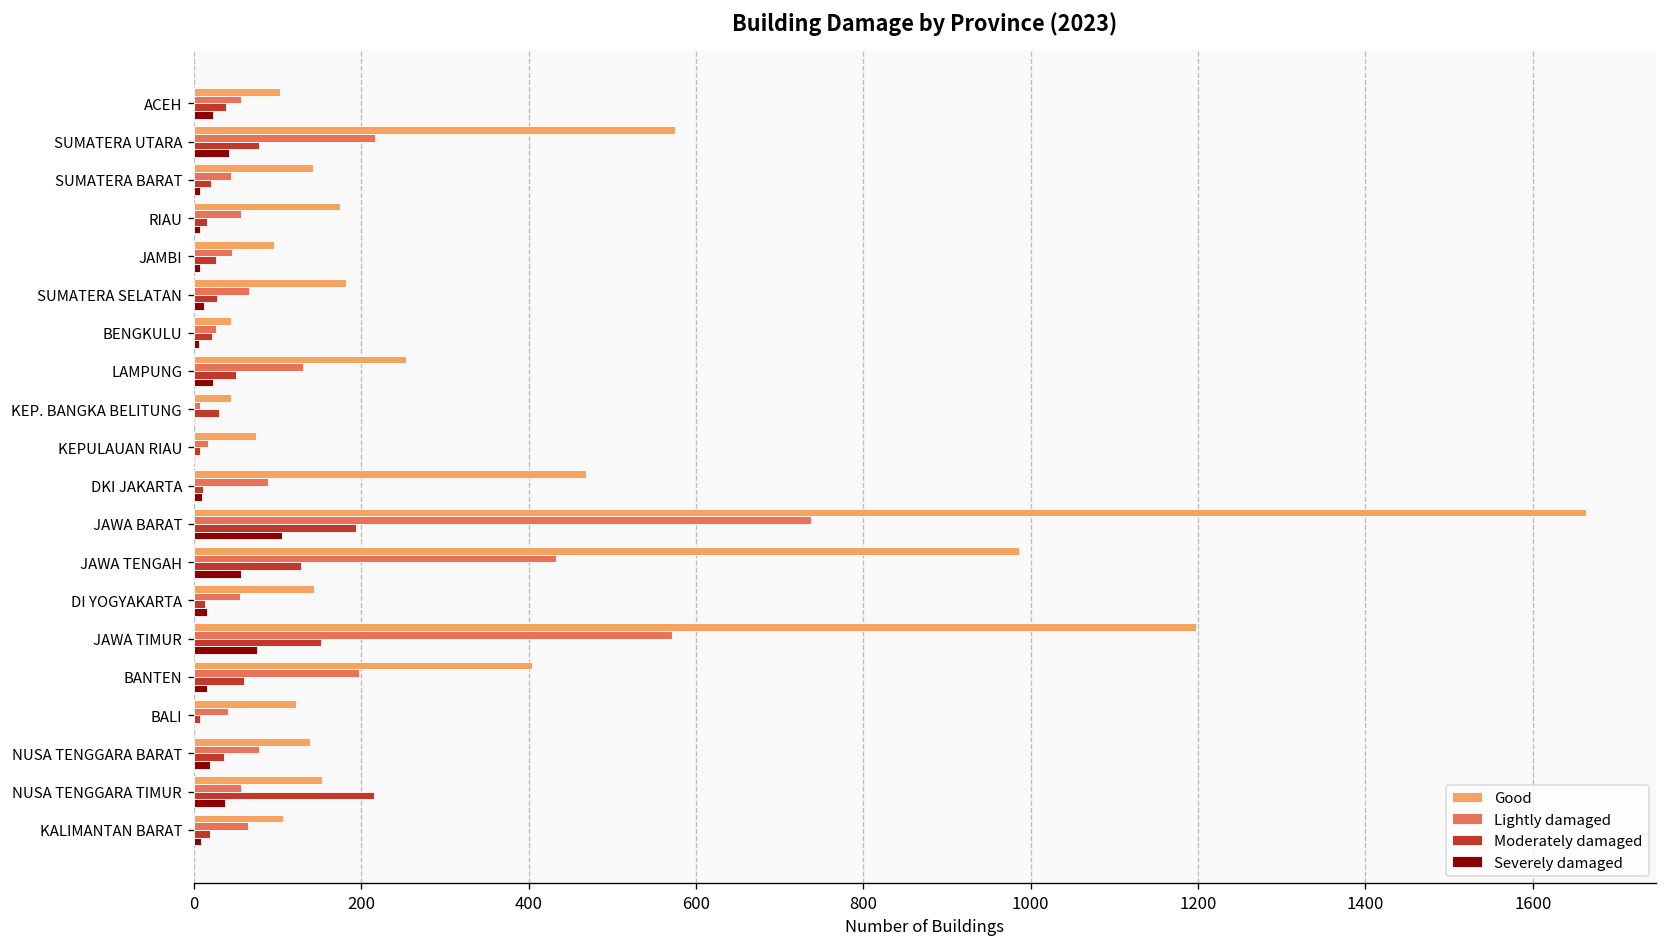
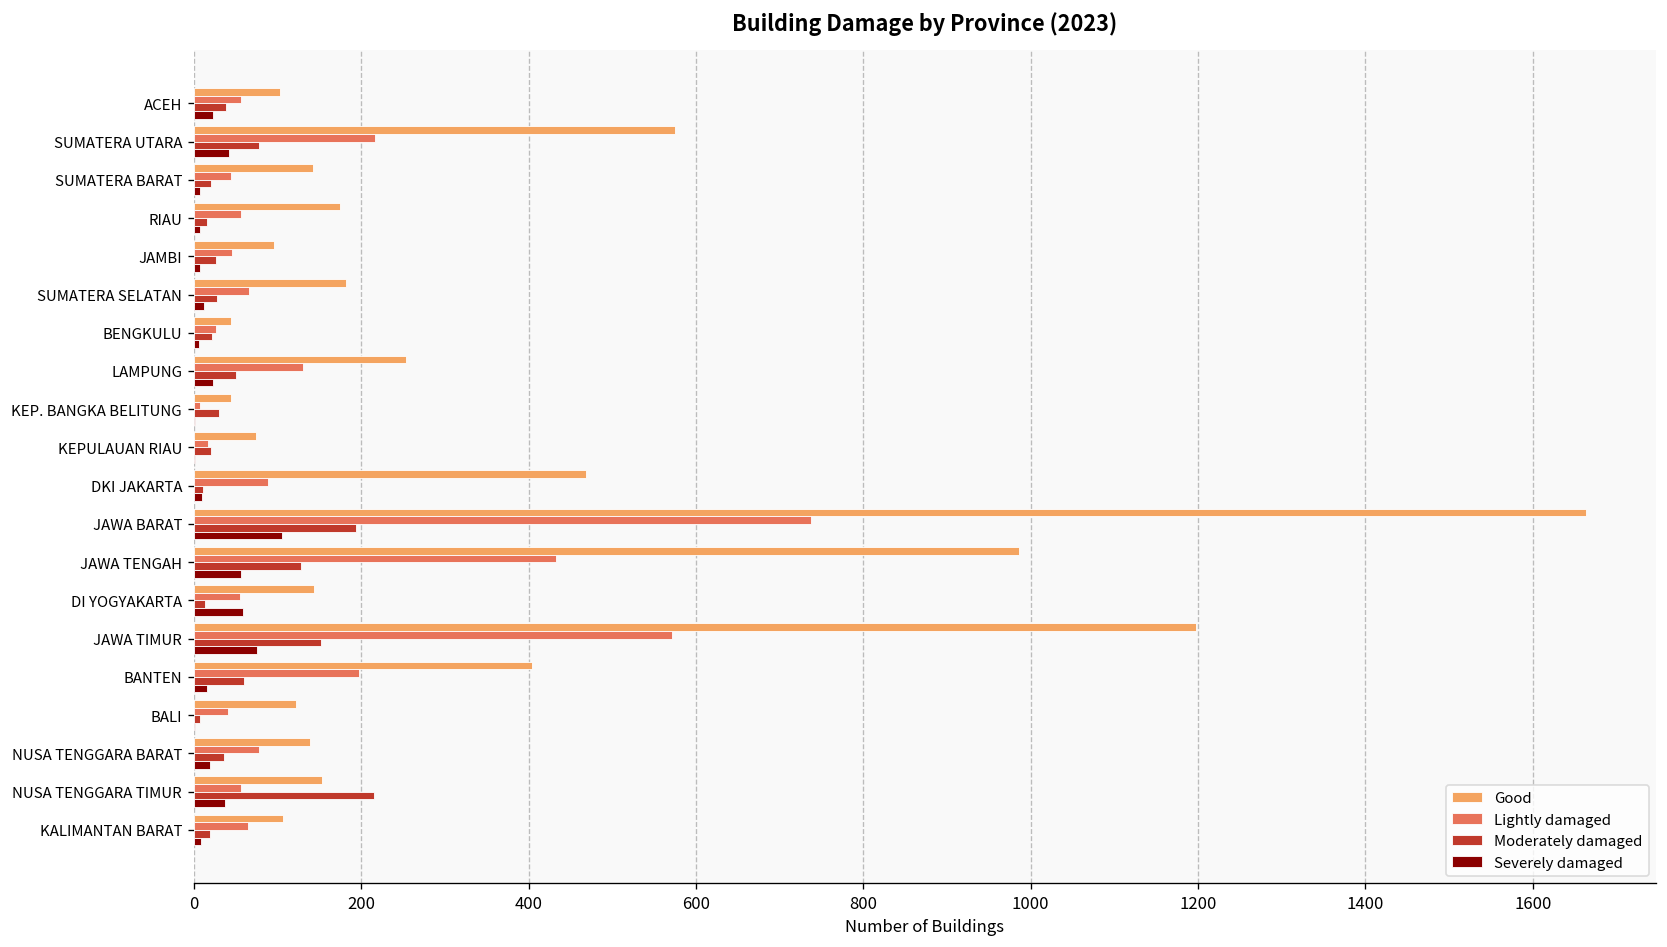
Moderately damaged, KEPULAUAN RIAU: 10 -> 20
Severely damaged, DI YOGYAKARTA: 20 -> 60
